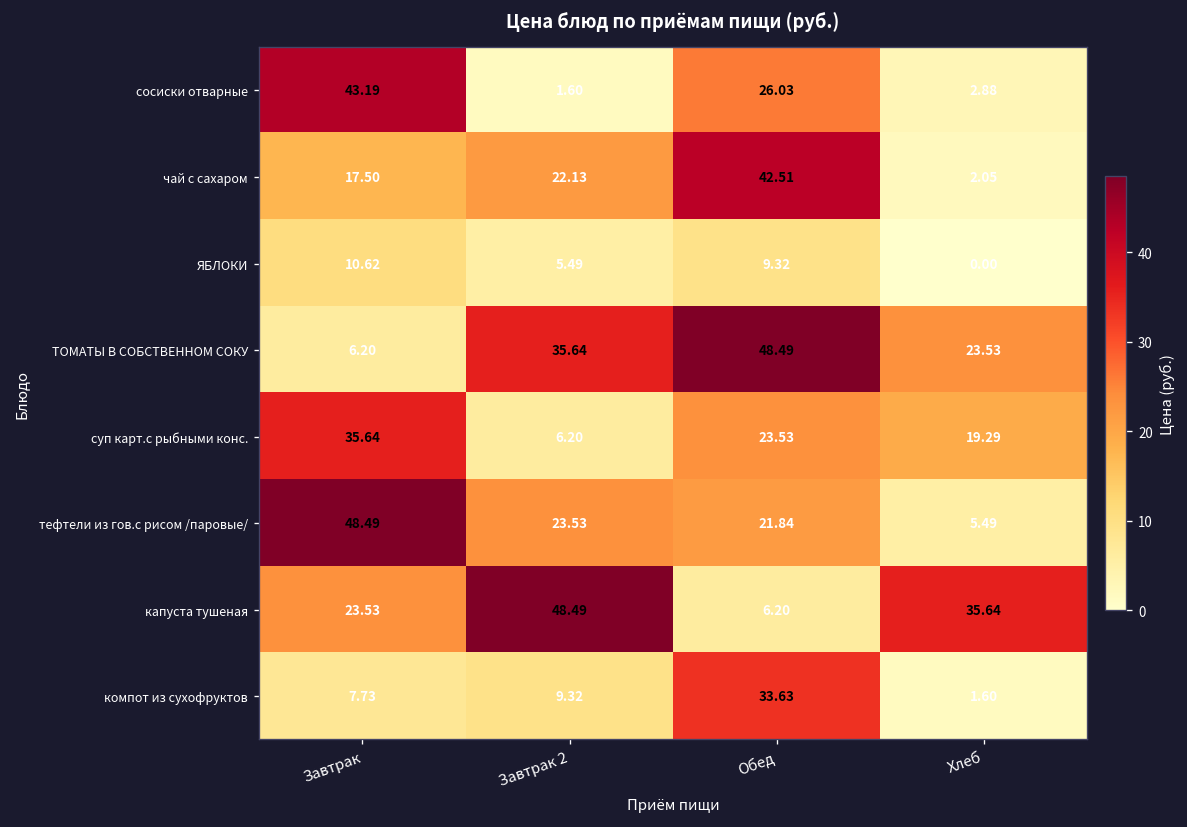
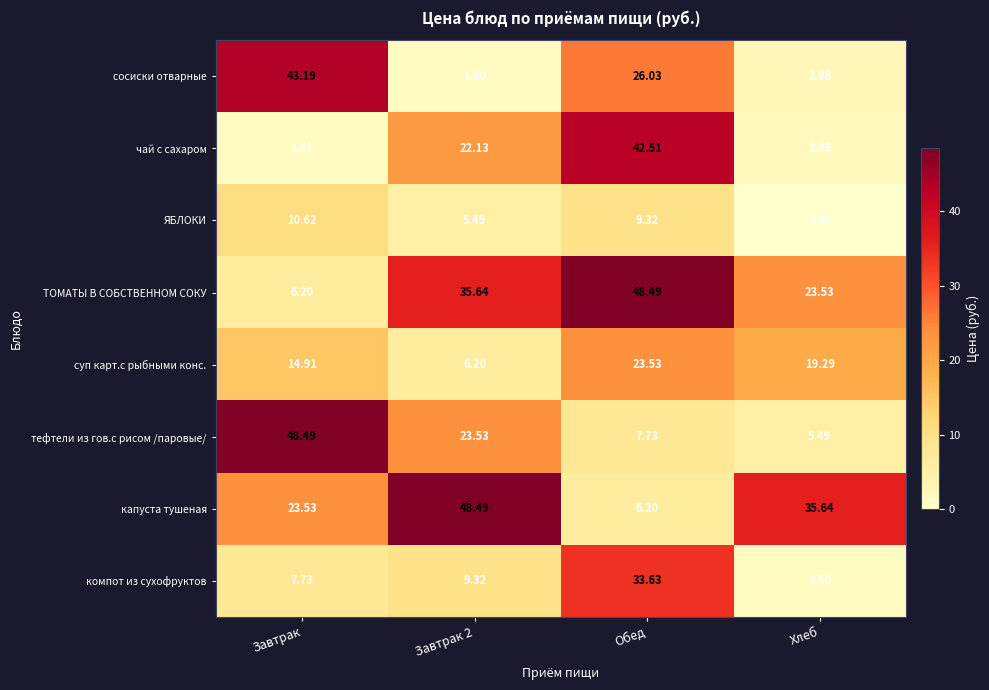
чай с сахаром, Завтрак: 17.50 -> 1.60
суп карт.с рыбными конс., Завтрак: 35.64 -> 14.91
тефтели из гов.с рисом /паровые/, Обед: 21.84 -> 7.73
